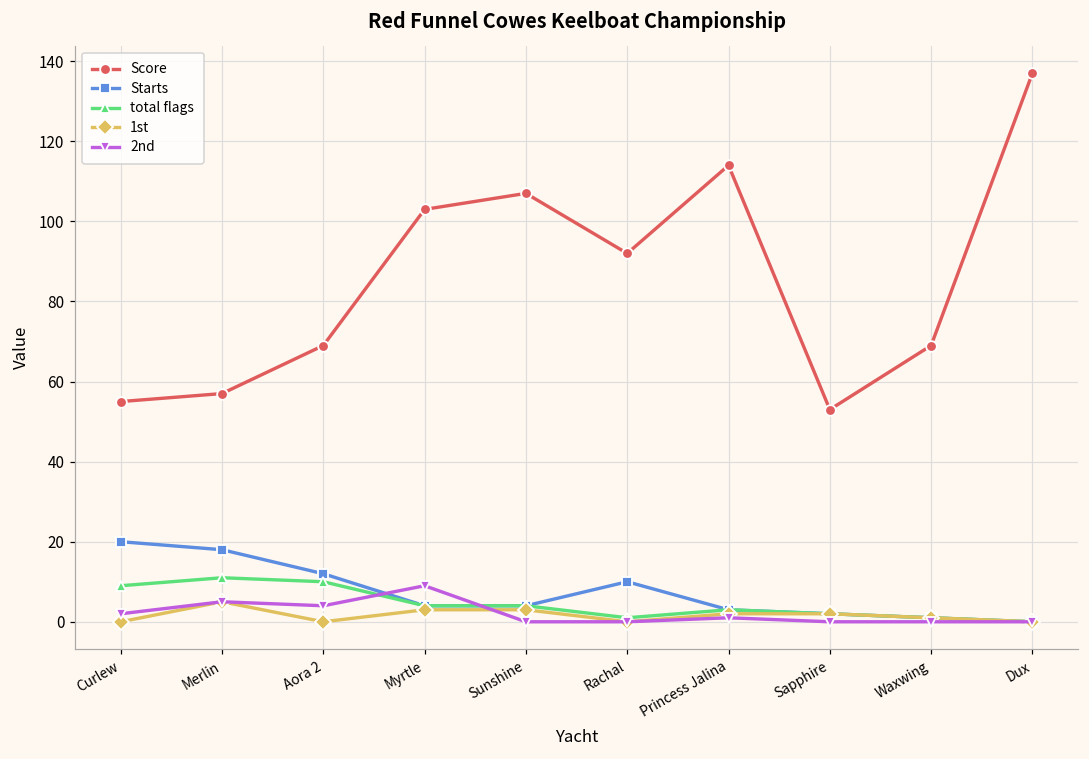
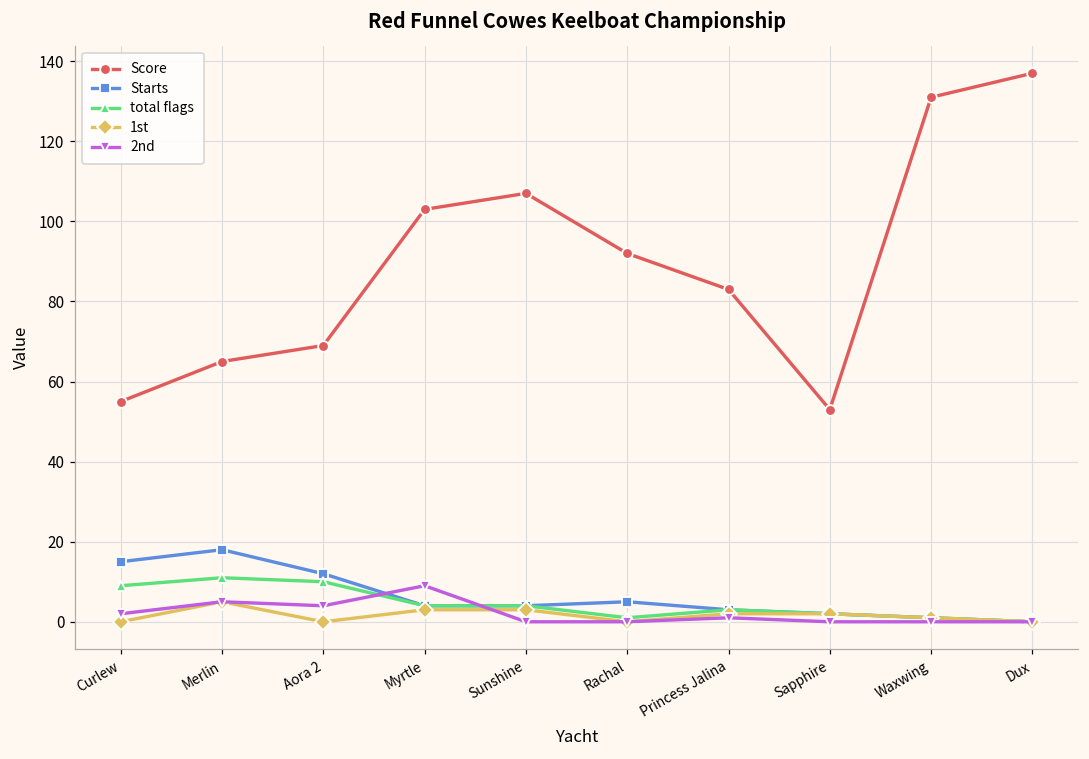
Starts, Curlew: 20 -> 15
Score, Merlin: 57 -> 65
Starts, Rachal: 10 -> 5
Score, Princess Jalina: 114 -> 83
Score, Waxwing: 69 -> 131
